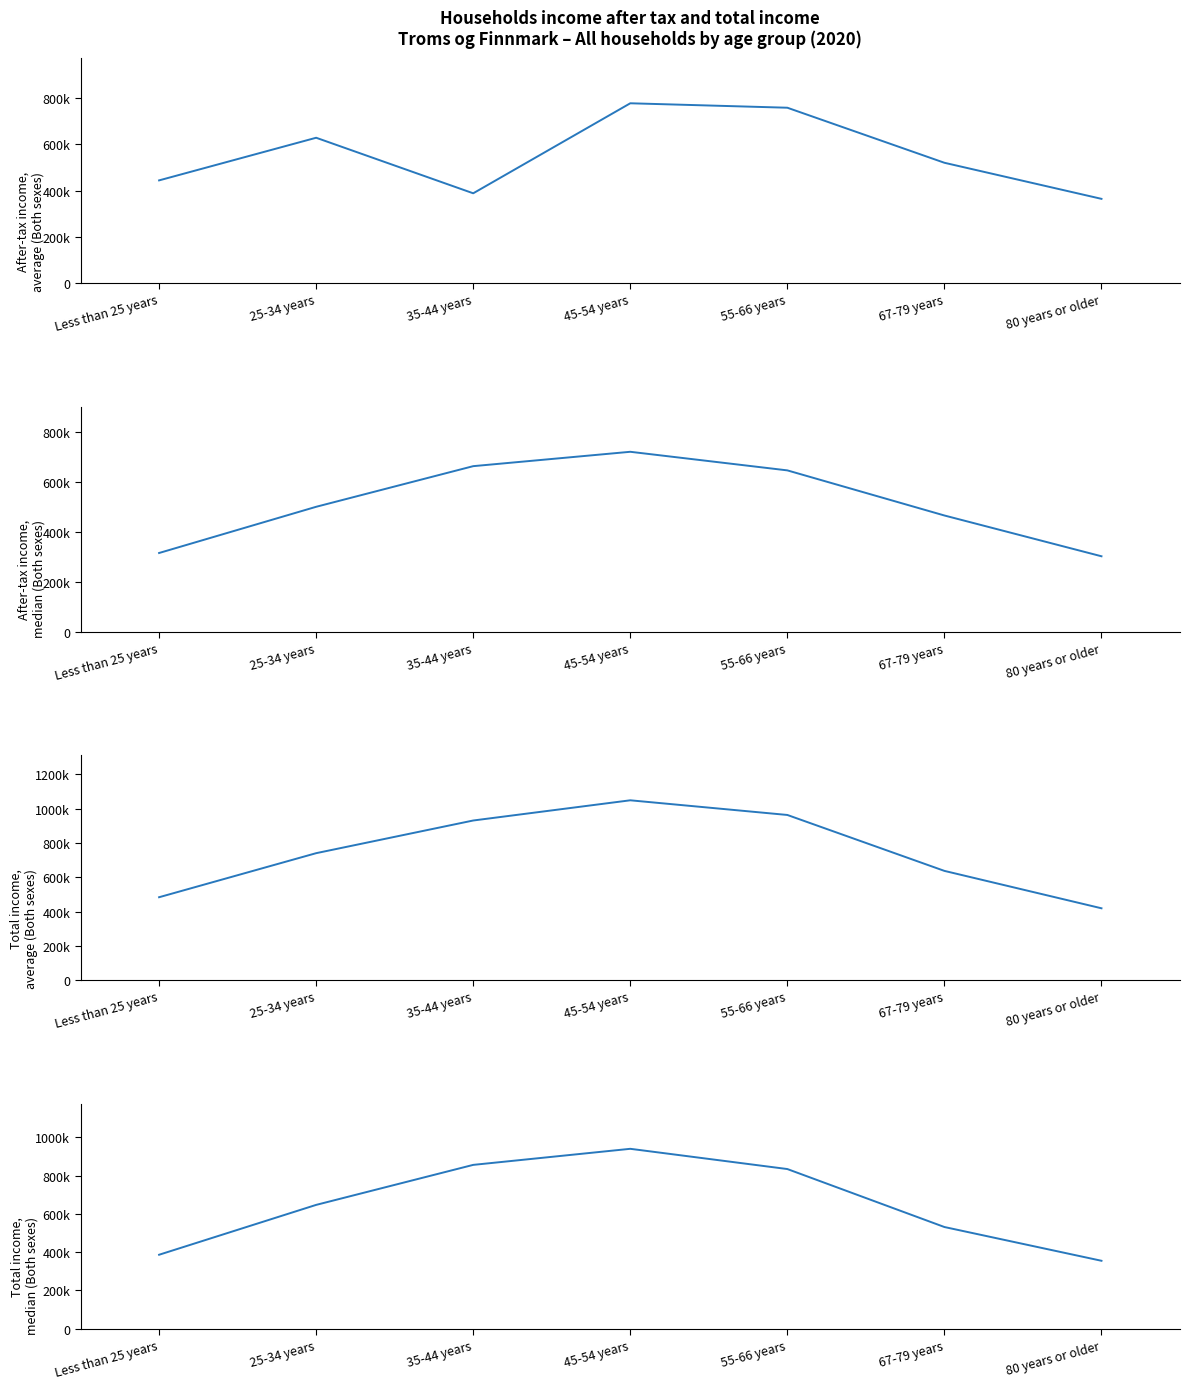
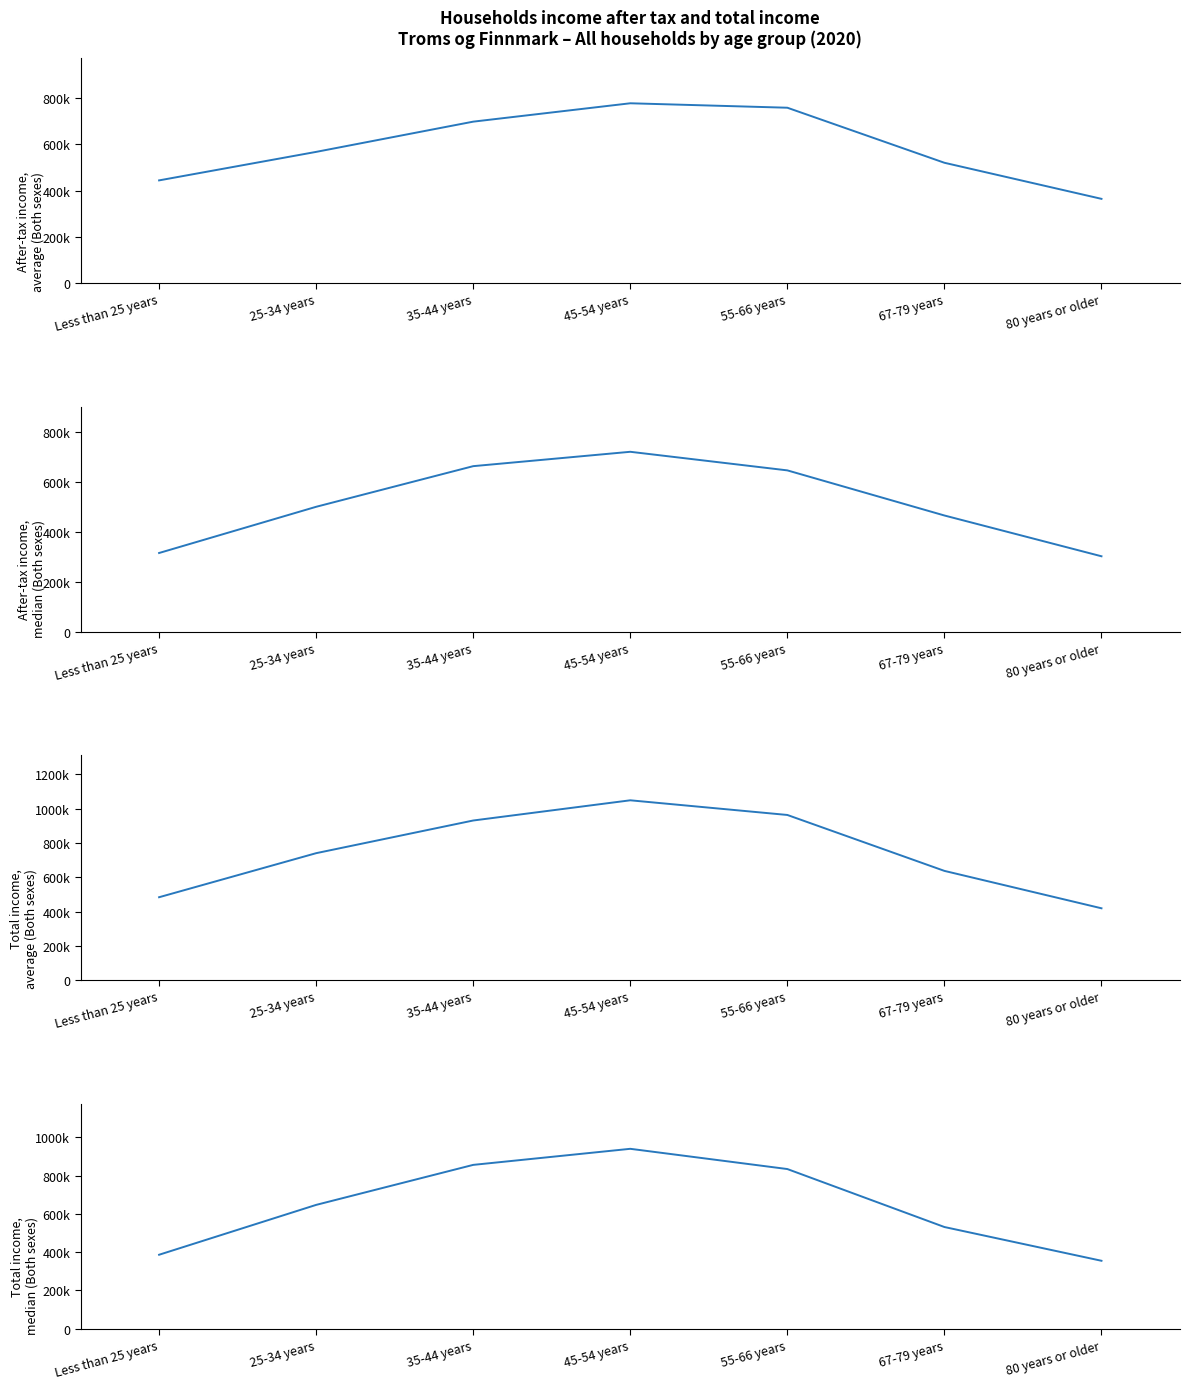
Households income after tax and total income Troms og Finnmark – All households by age group (2020), 25-34 years: 630000 -> 570000
Households income after tax and total income Troms og Finnmark – All households by age group (2020), 35-44 years: 390000 -> 700000
